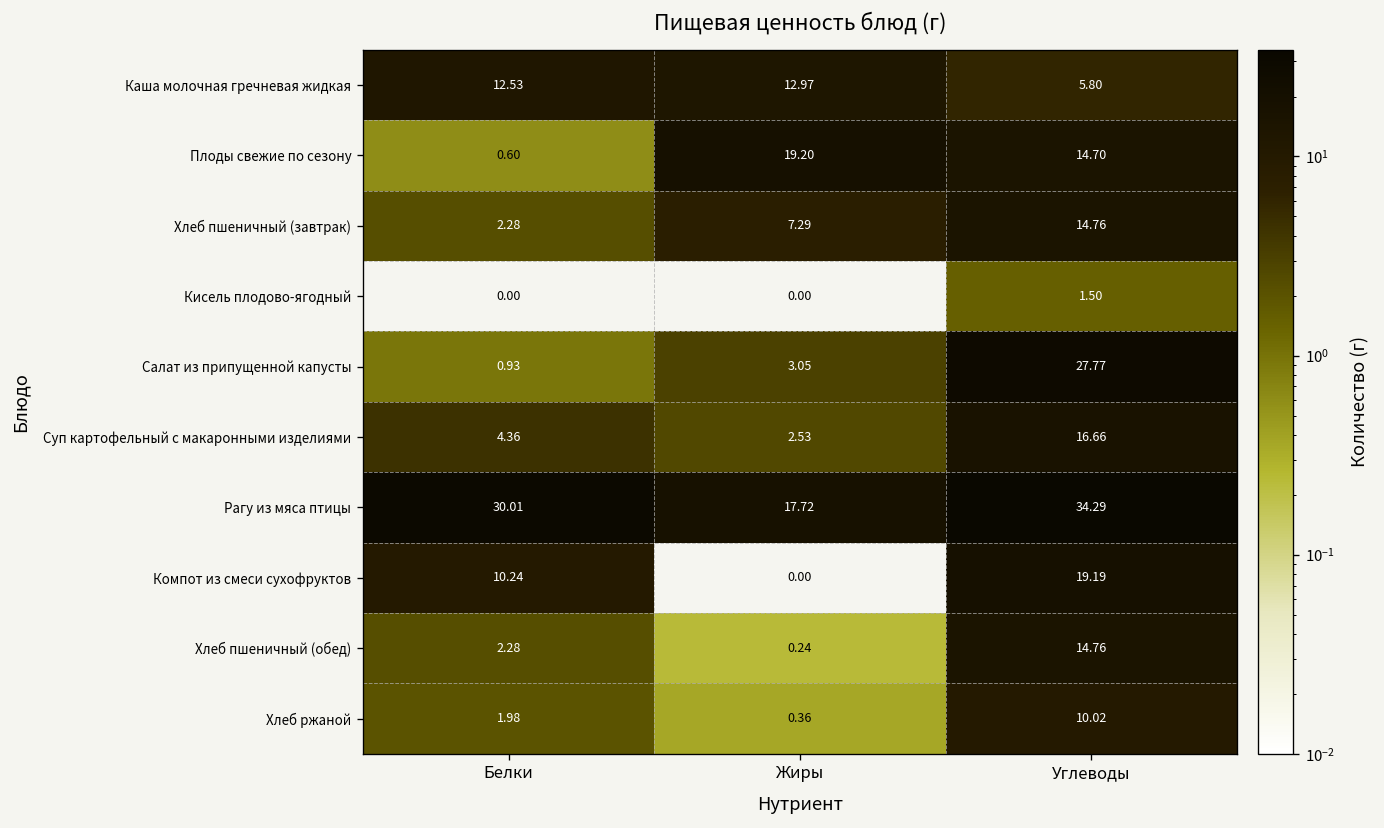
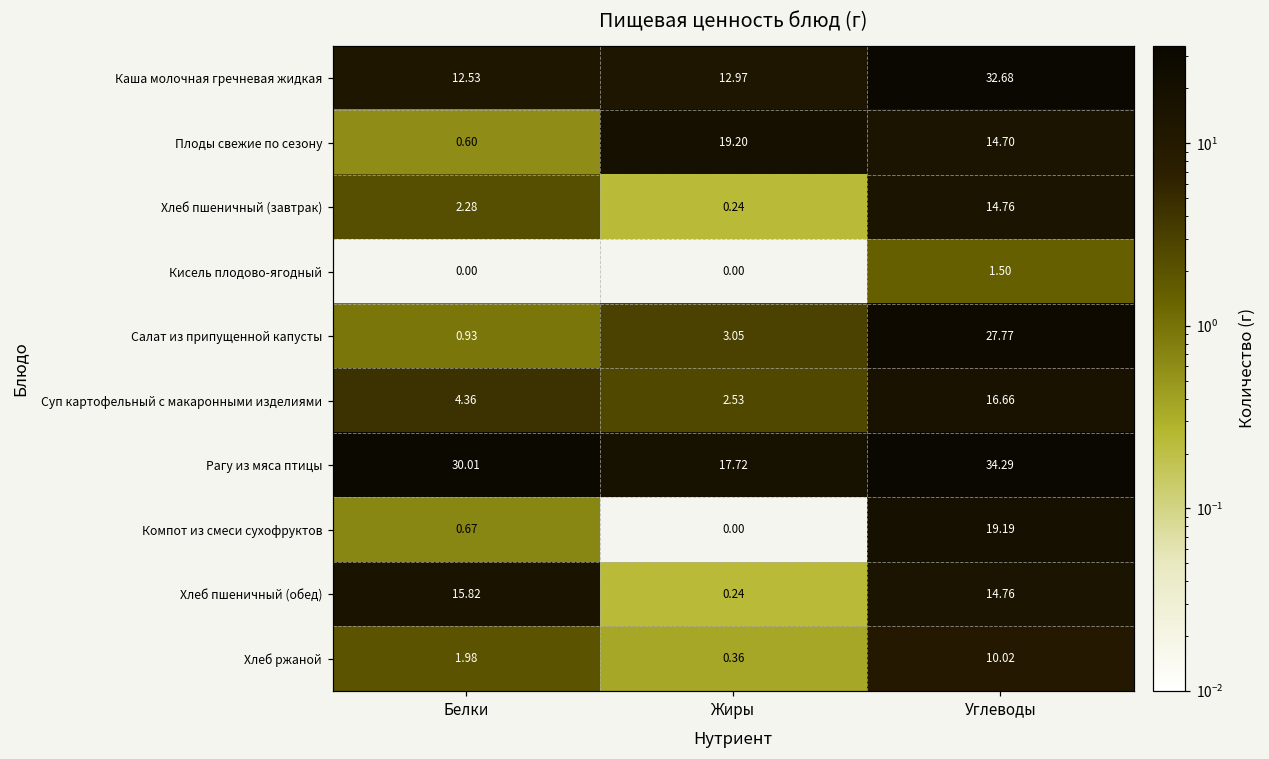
Каша молочная гречневая жидкая, Углеводы: 5.80 -> 32.68
Хлеб пшеничный (завтрак), Жиры: 7.29 -> 0.24
Компот из смеси сухофруктов, Белки: 10.24 -> 0.67
Хлеб пшеничный (обед), Белки: 2.28 -> 15.82
